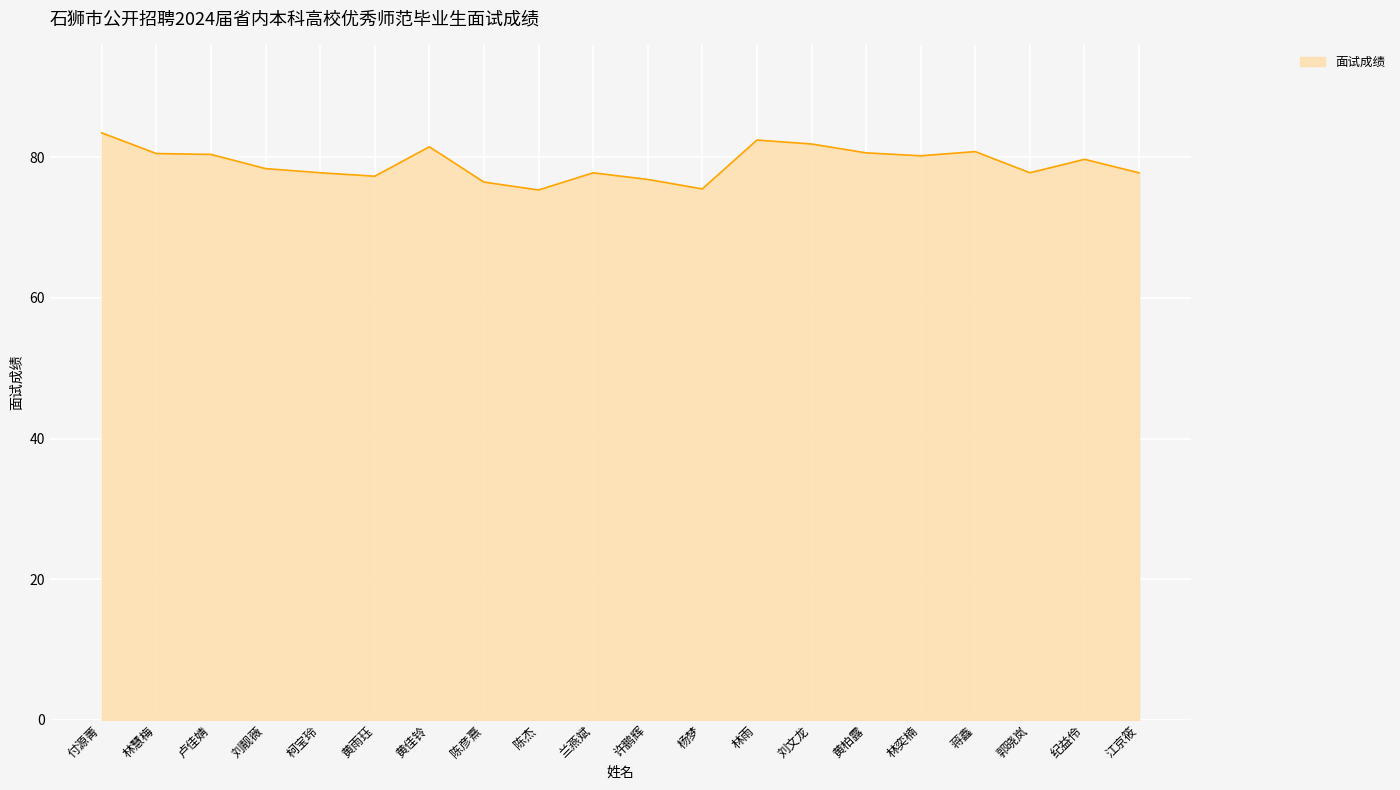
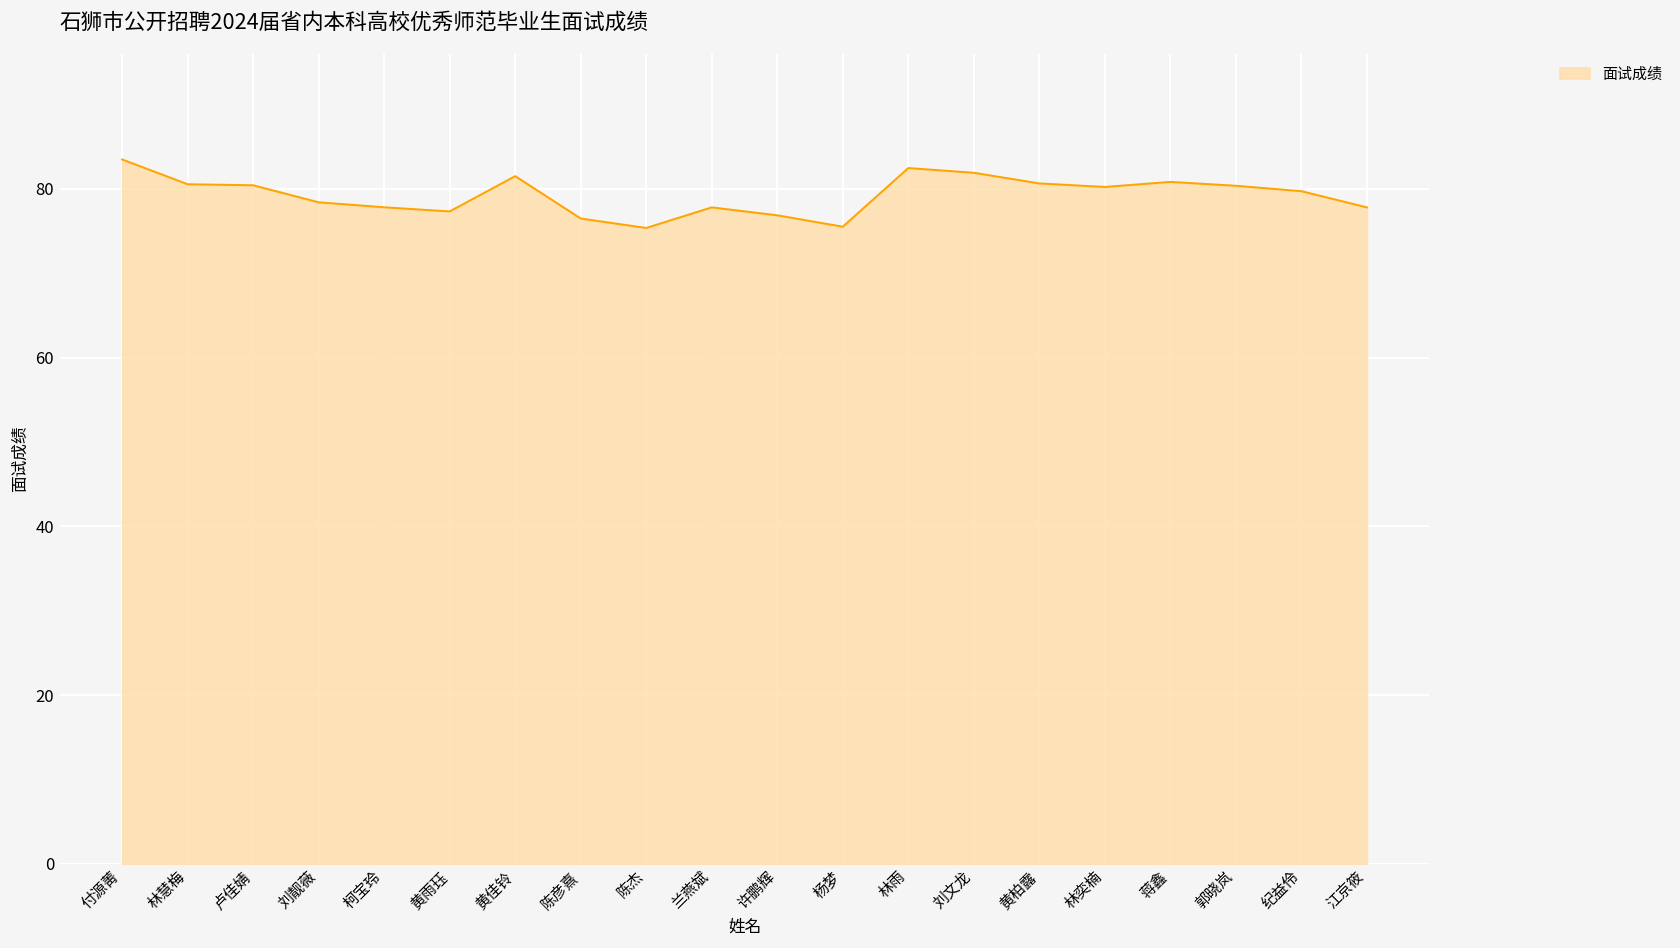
郭晓岚: 78 -> 80
